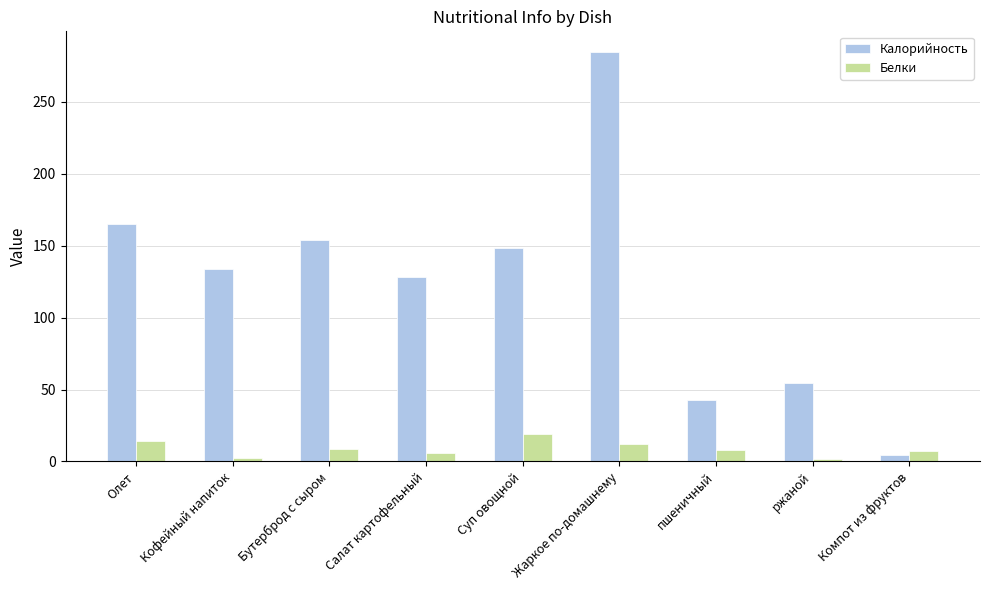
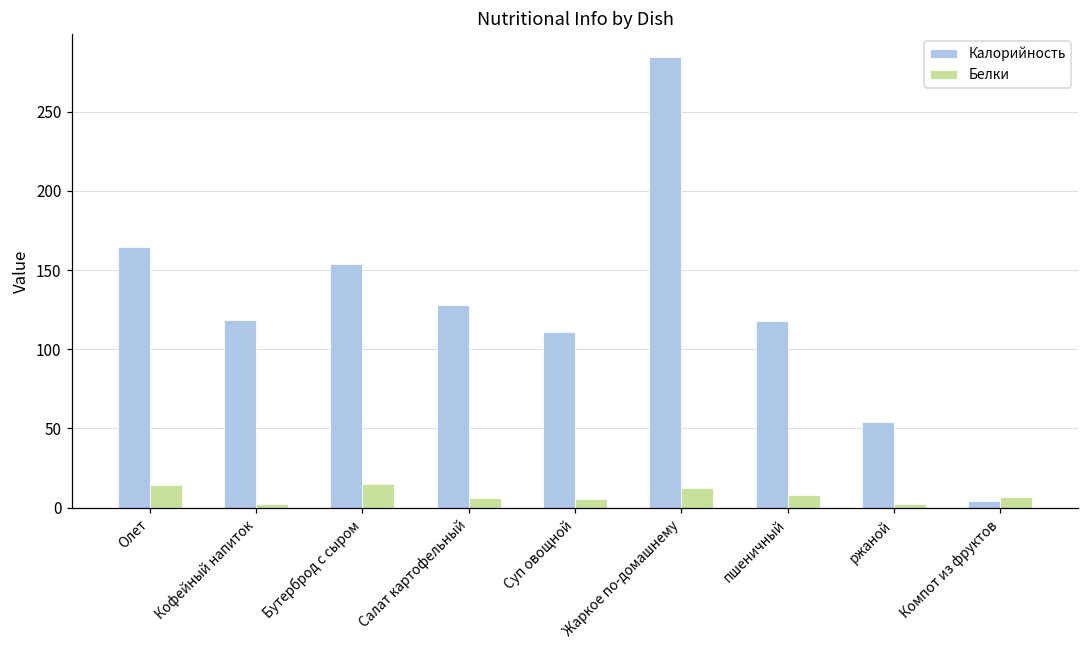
Калорийность, Кофейный напиток: 134 -> 119
Белки, Бутерброд с сыром: 9 -> 15
Калорийность, Суп овощной: 149 -> 111
Белки, Суп овощной: 19 -> 6
Калорийность, пшеничный: 43 -> 118
